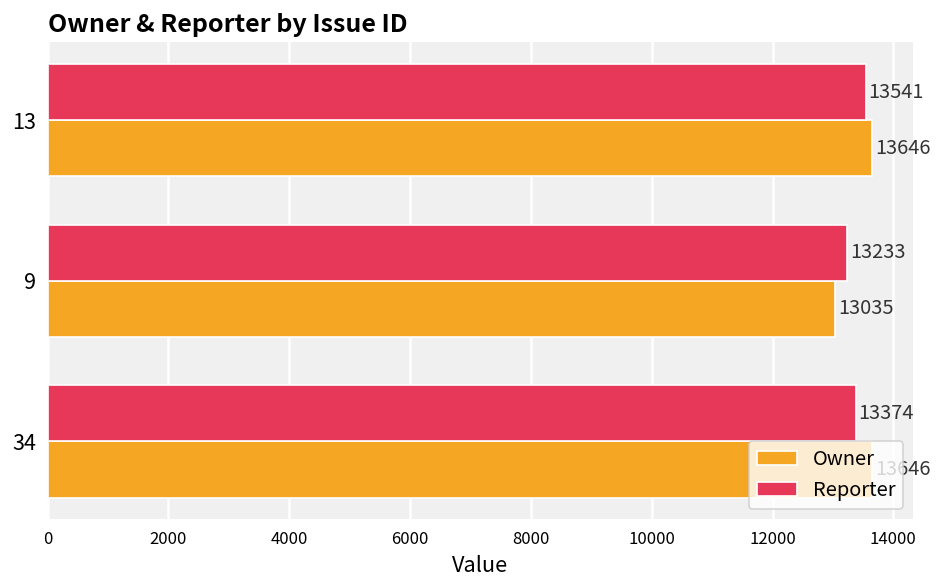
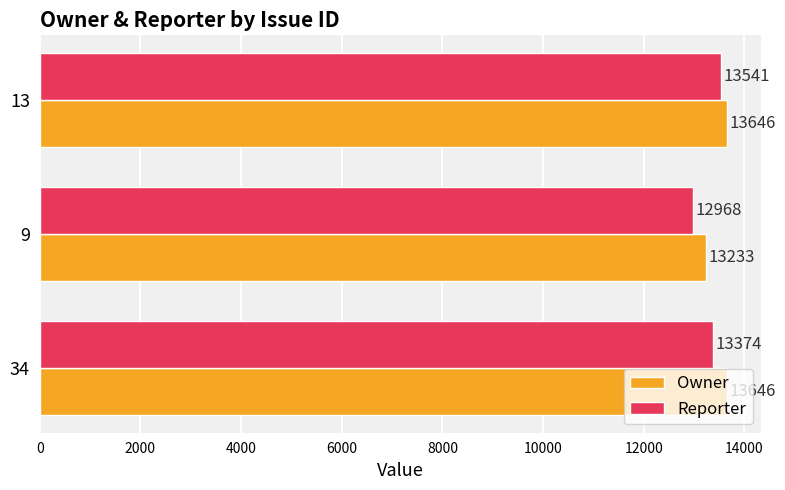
Reporter, 9: 13233 -> 12968
Owner, 9: 13035 -> 13233
